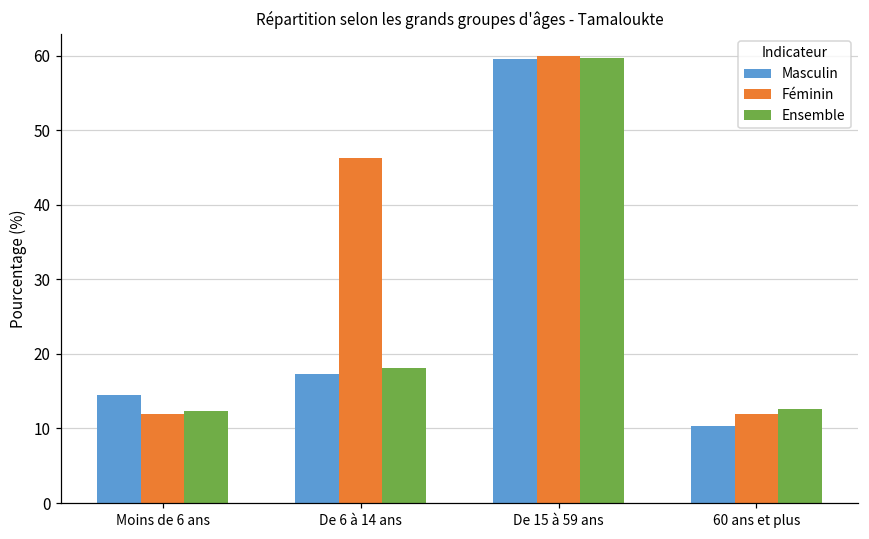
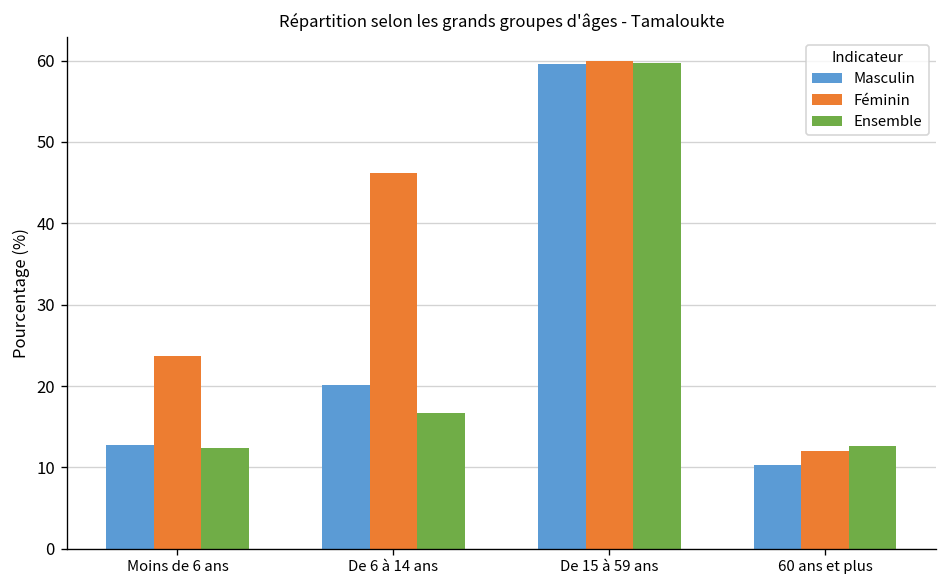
Masculin, Moins de 6 ans: 15 -> 13
Féminin, Moins de 6 ans: 12 -> 24
Masculin, De 6 à 14 ans: 17 -> 20
Ensemble, De 6 à 14 ans: 18 -> 17
